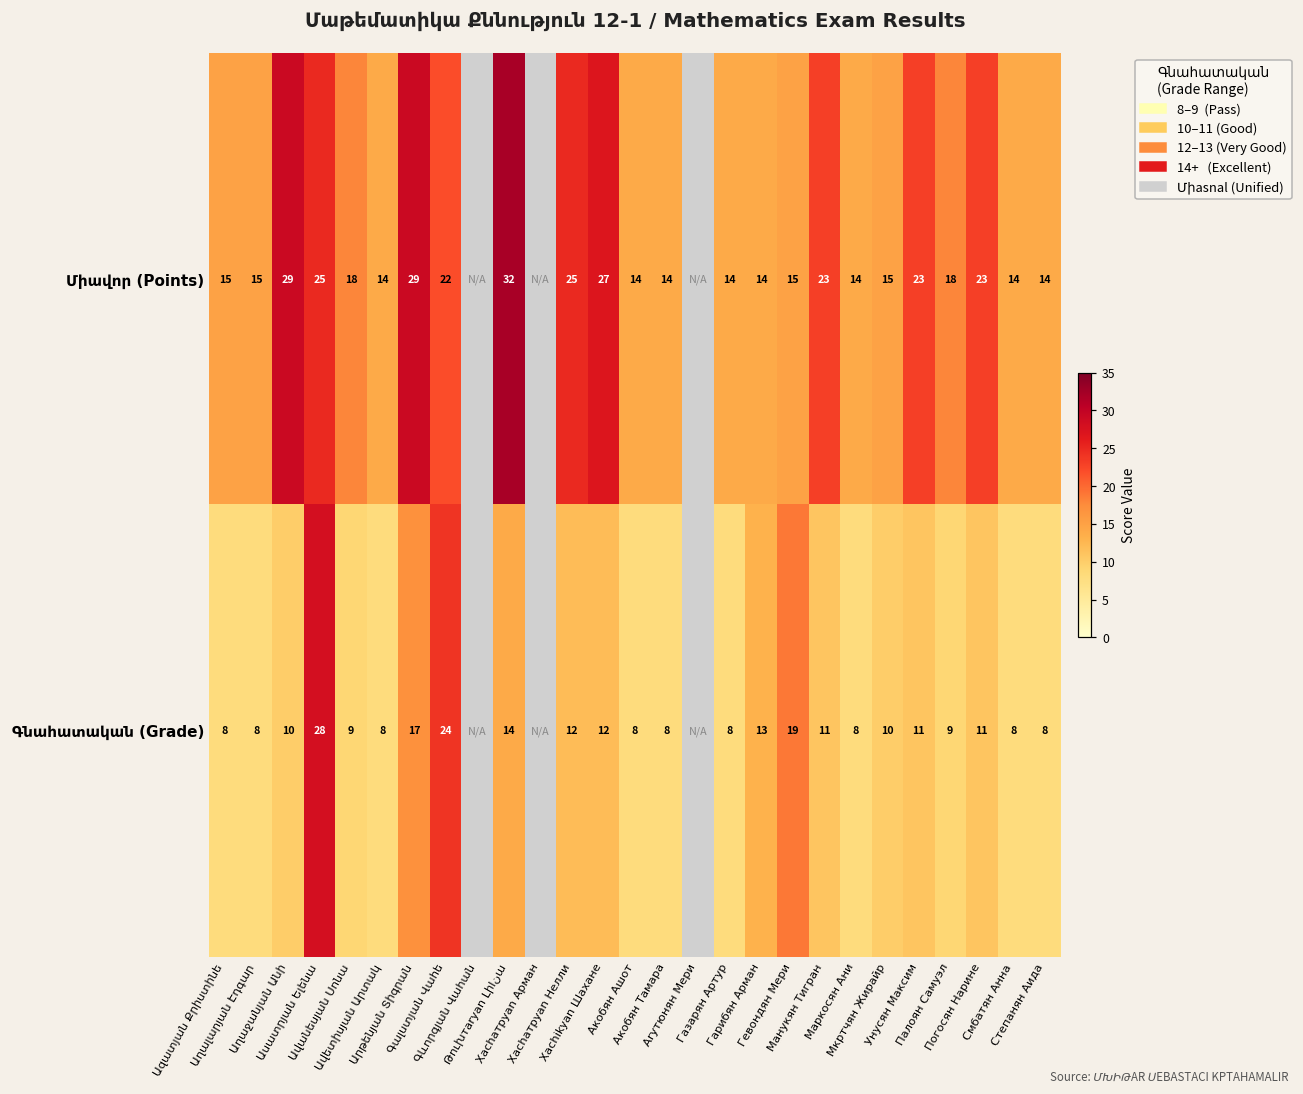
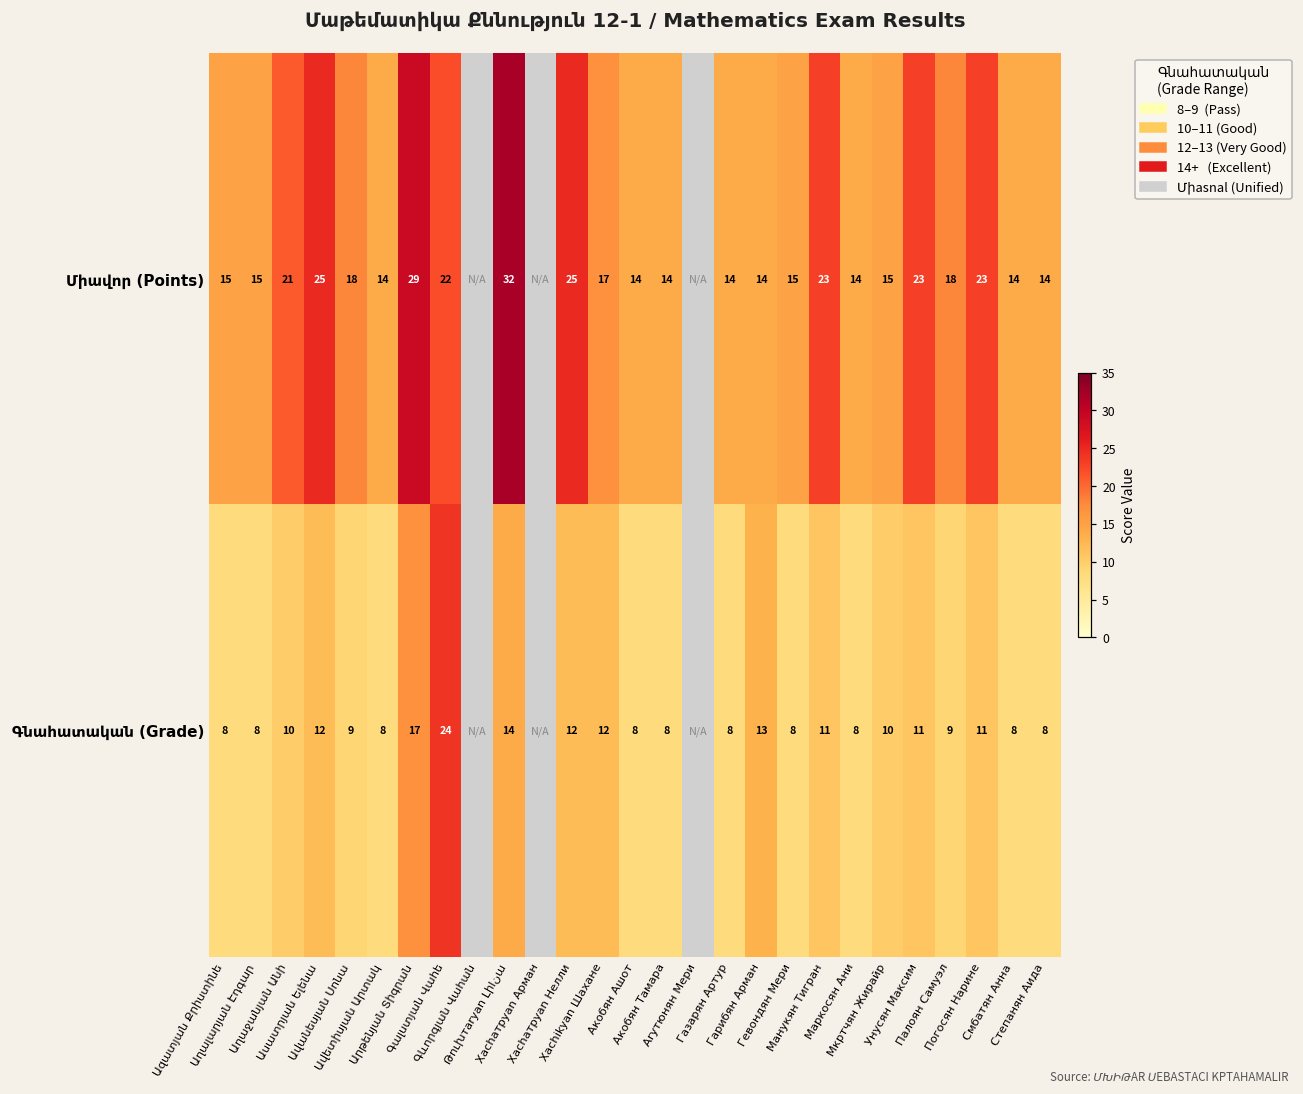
Միավոր (Points), Աղաջանյան Անի: 29 -> 21
Միավոր (Points), Хаchikyan Шахане: 27 -> 17
Գնահատական (Grade), Ասատրյան Ելենա: 28 -> 12
Գնահատական (Grade), Гевондян Мери: 19 -> 8
